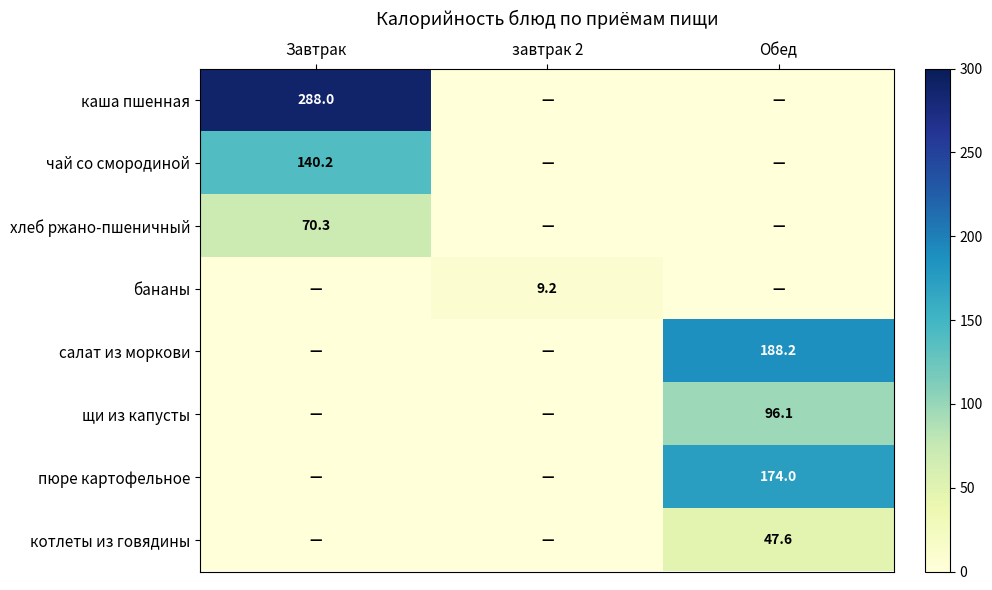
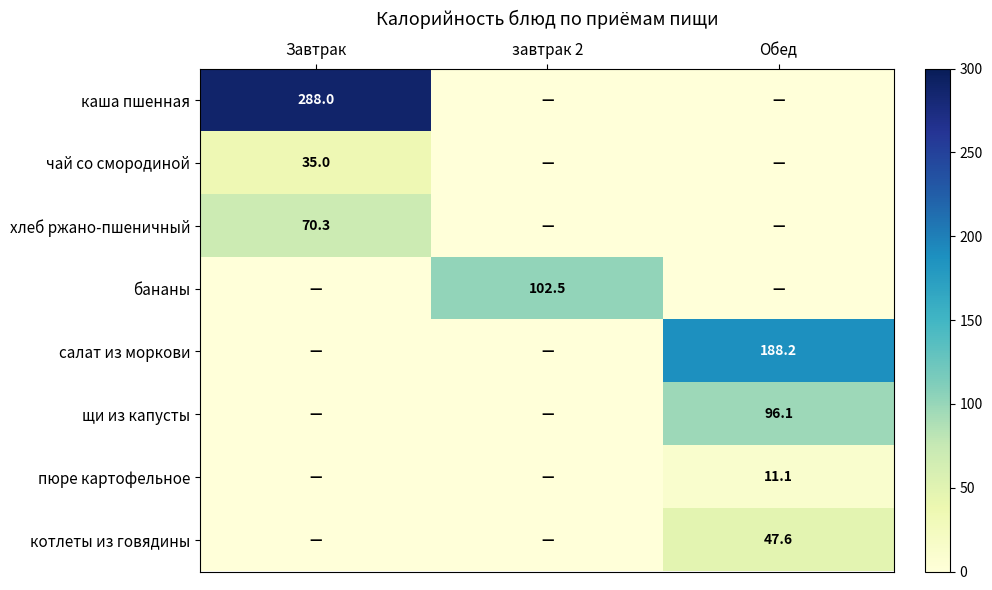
чай со смородиной, Завтрак: 140.2 -> 35.0
бананы, завтрак 2: 9.2 -> 102.5
пюре картофельное, Обед: 174.0 -> 11.1
